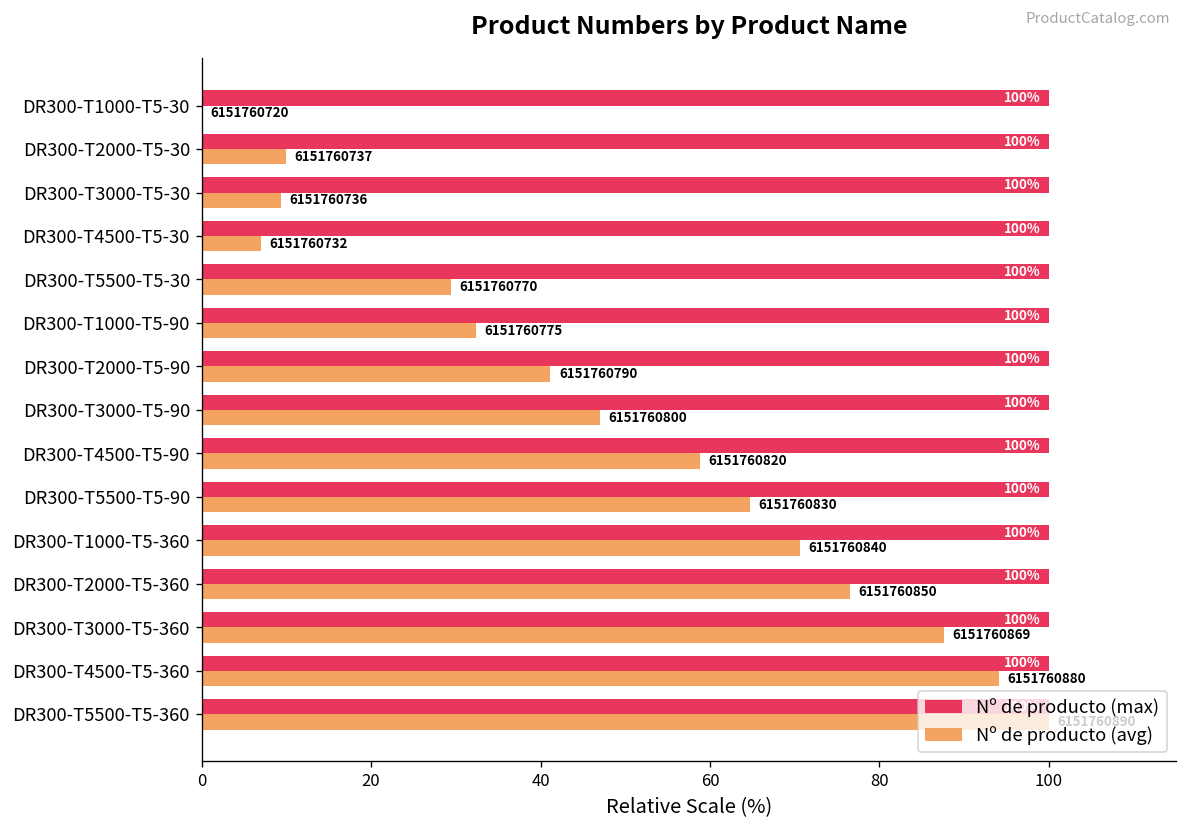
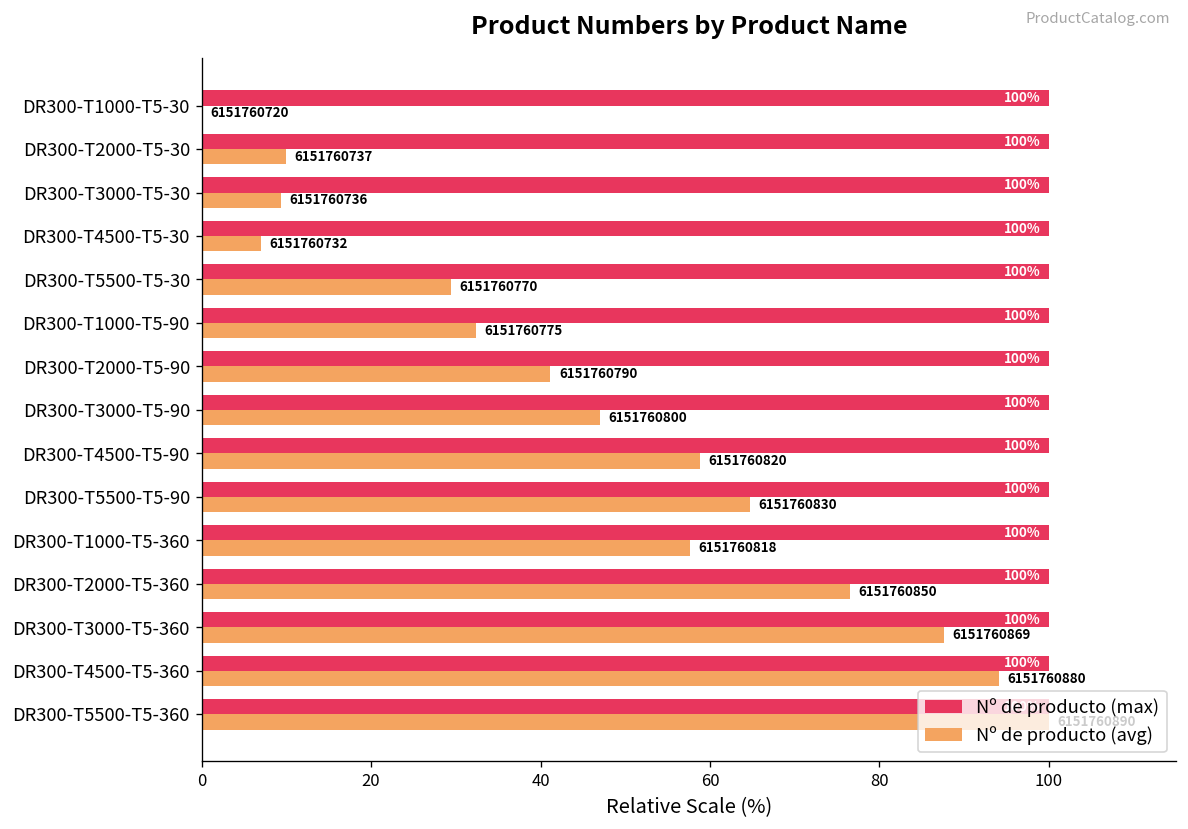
Nº de producto (avg), DR300-T1000-T5-360: 6151760840 -> 6151760818
